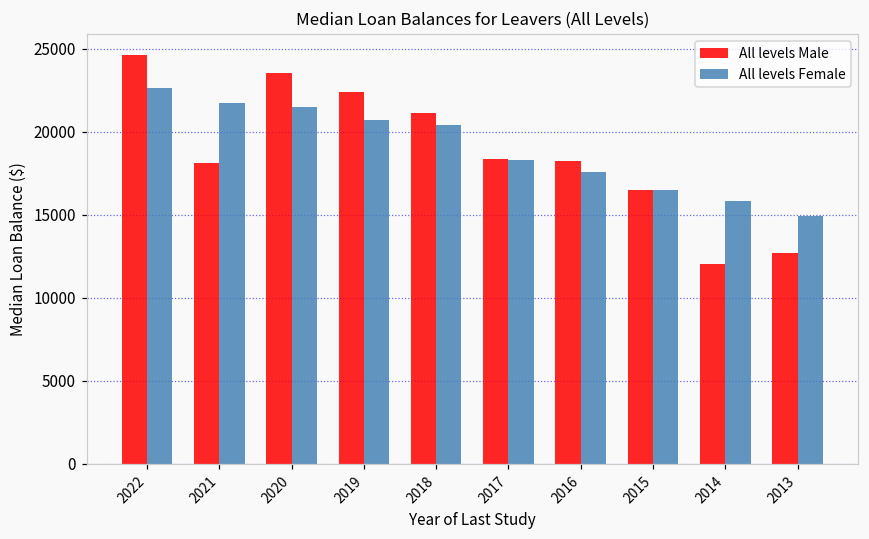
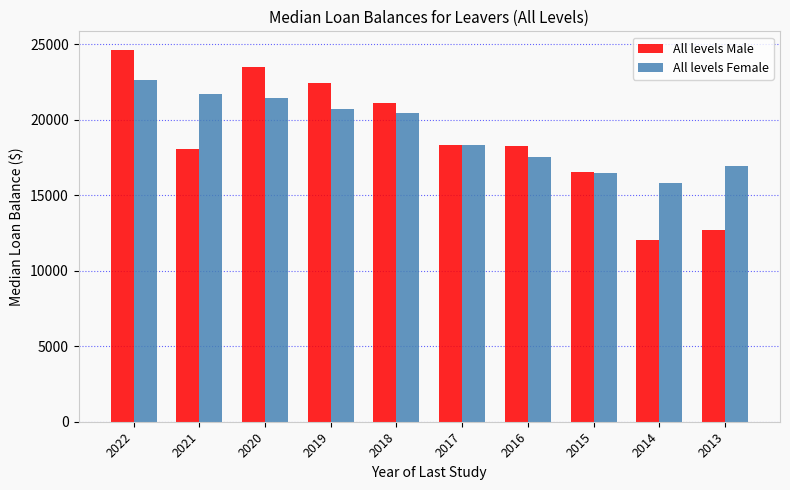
All levels Female, 2013: 14900 -> 16900
